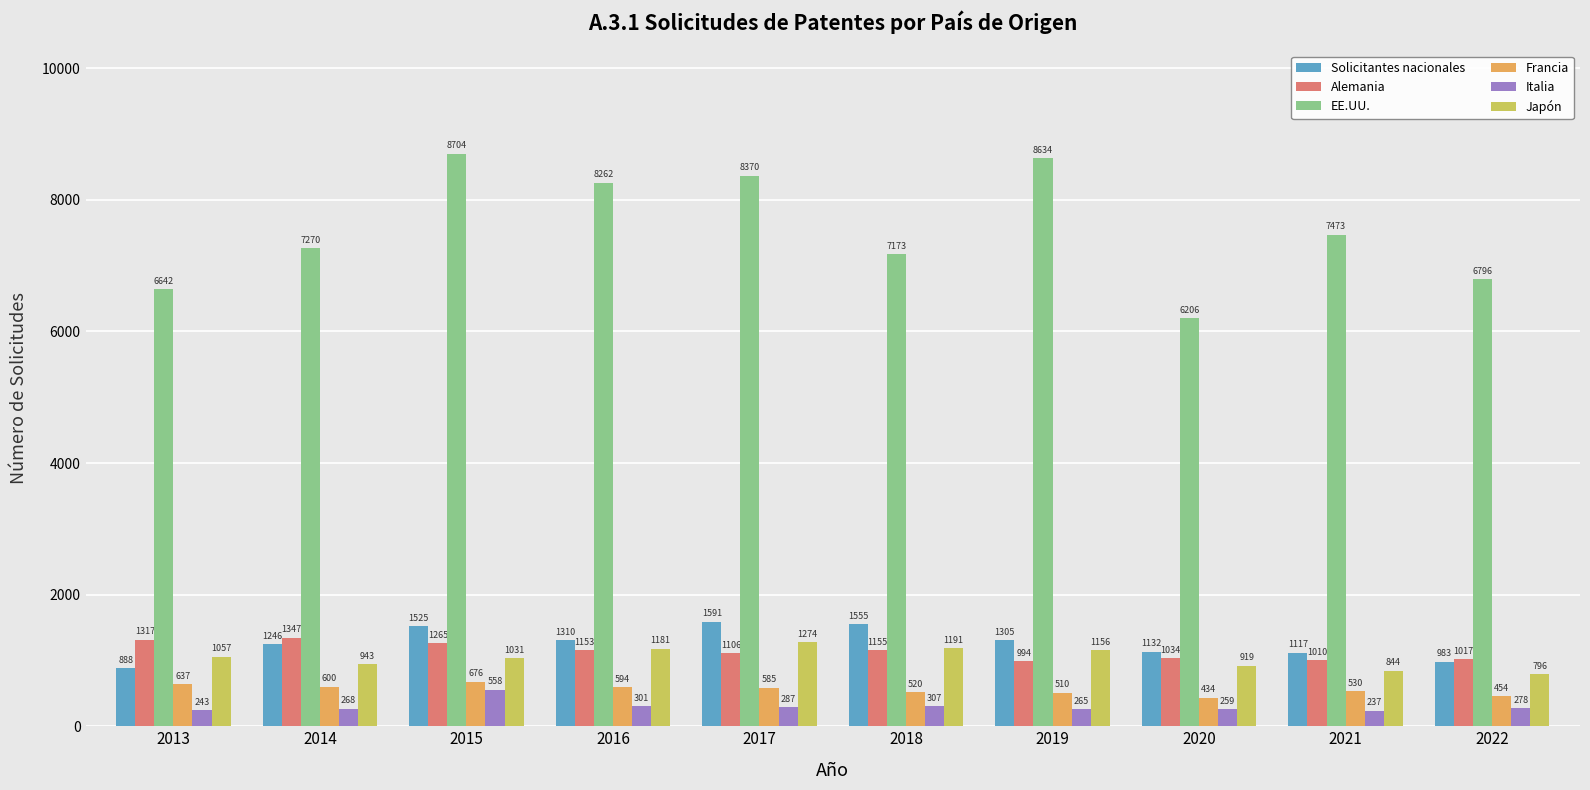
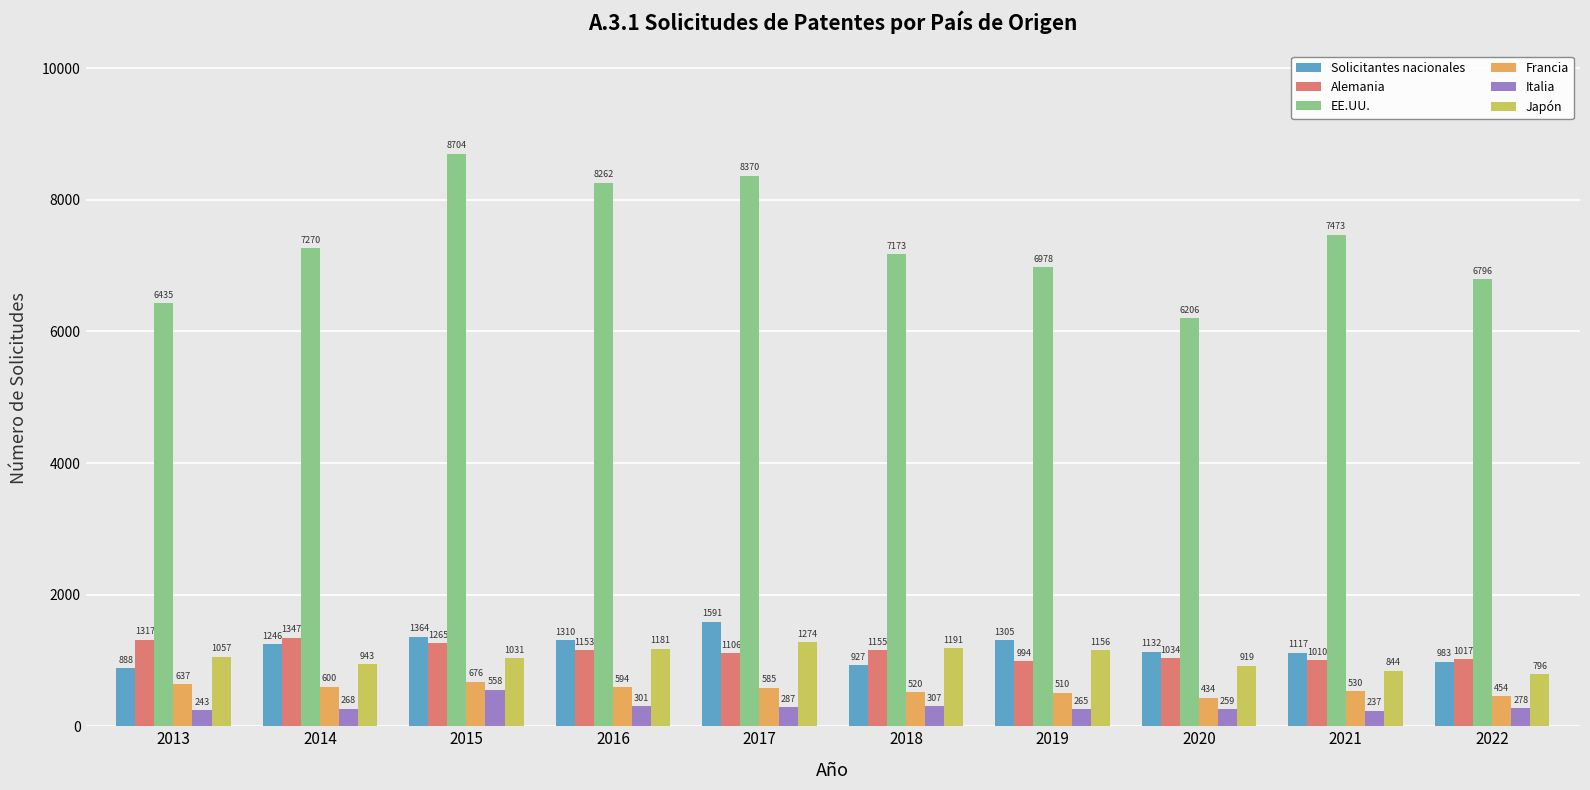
EE.UU., 2013: 6642 -> 6435
Solicitantes nacionales, 2015: 1525 -> 1364
Solicitantes nacionales, 2018: 1555 -> 927
EE.UU., 2019: 8634 -> 6978
